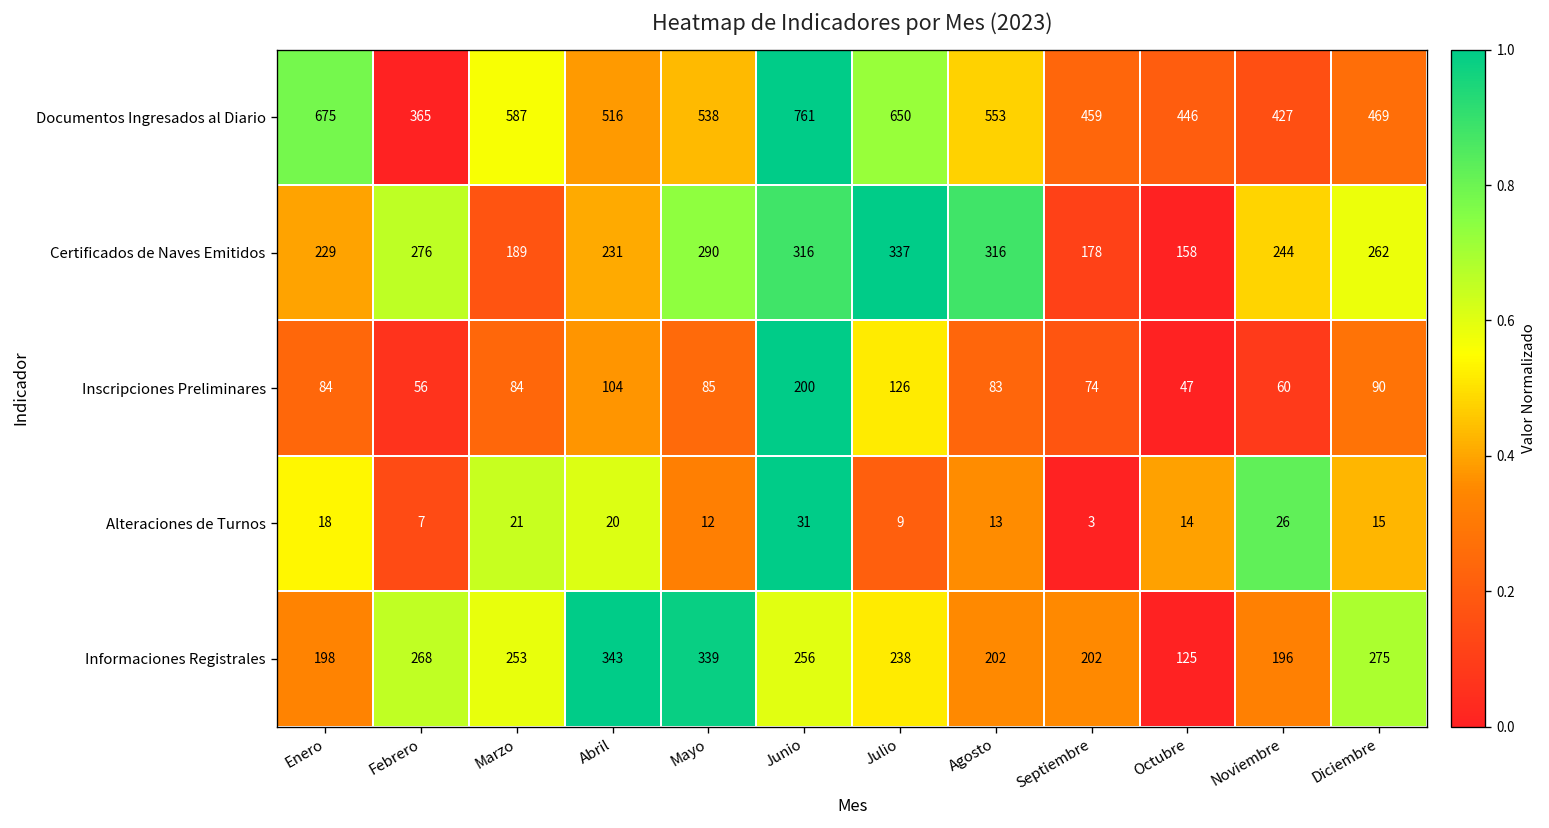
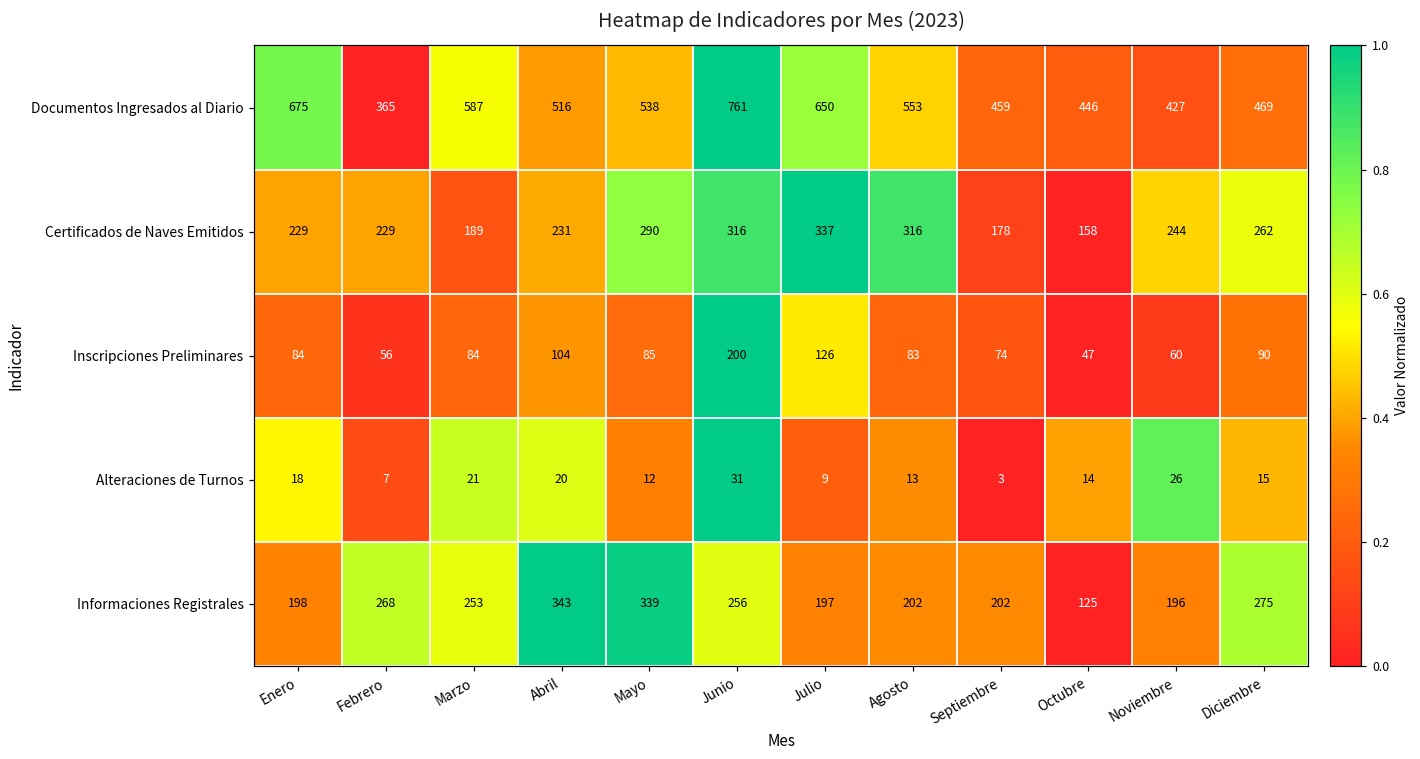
Certificados de Naves Emitidos, Febrero: 276 -> 229
Informaciones Registrales, Julio: 238 -> 197
